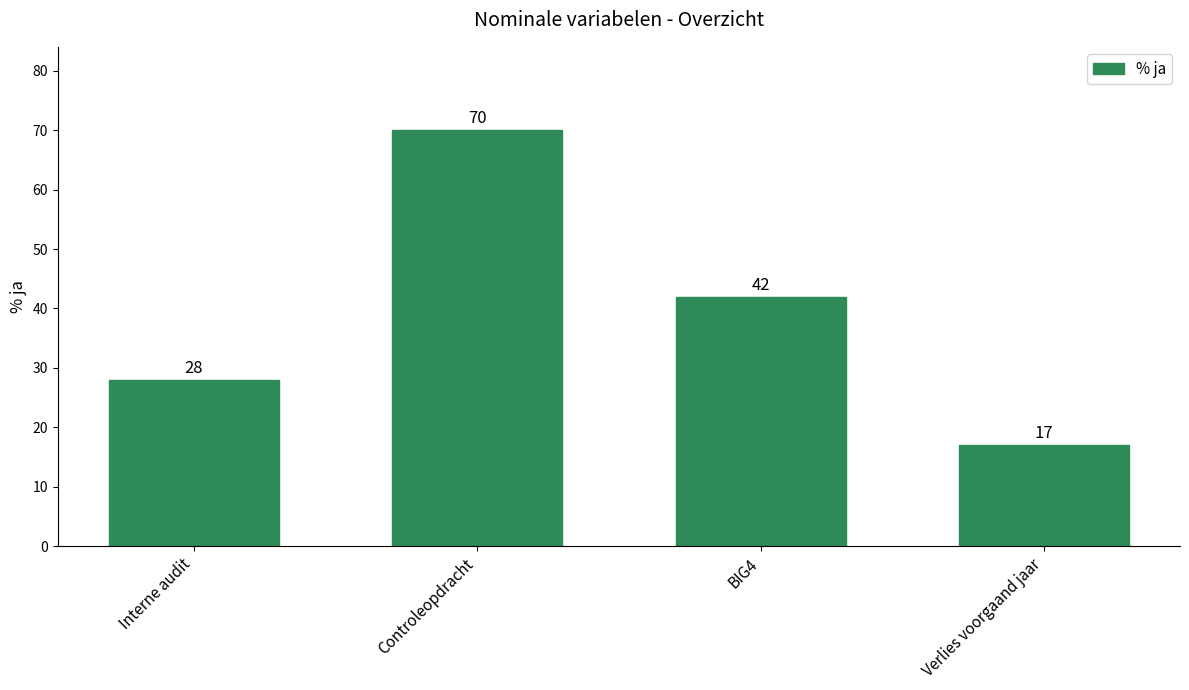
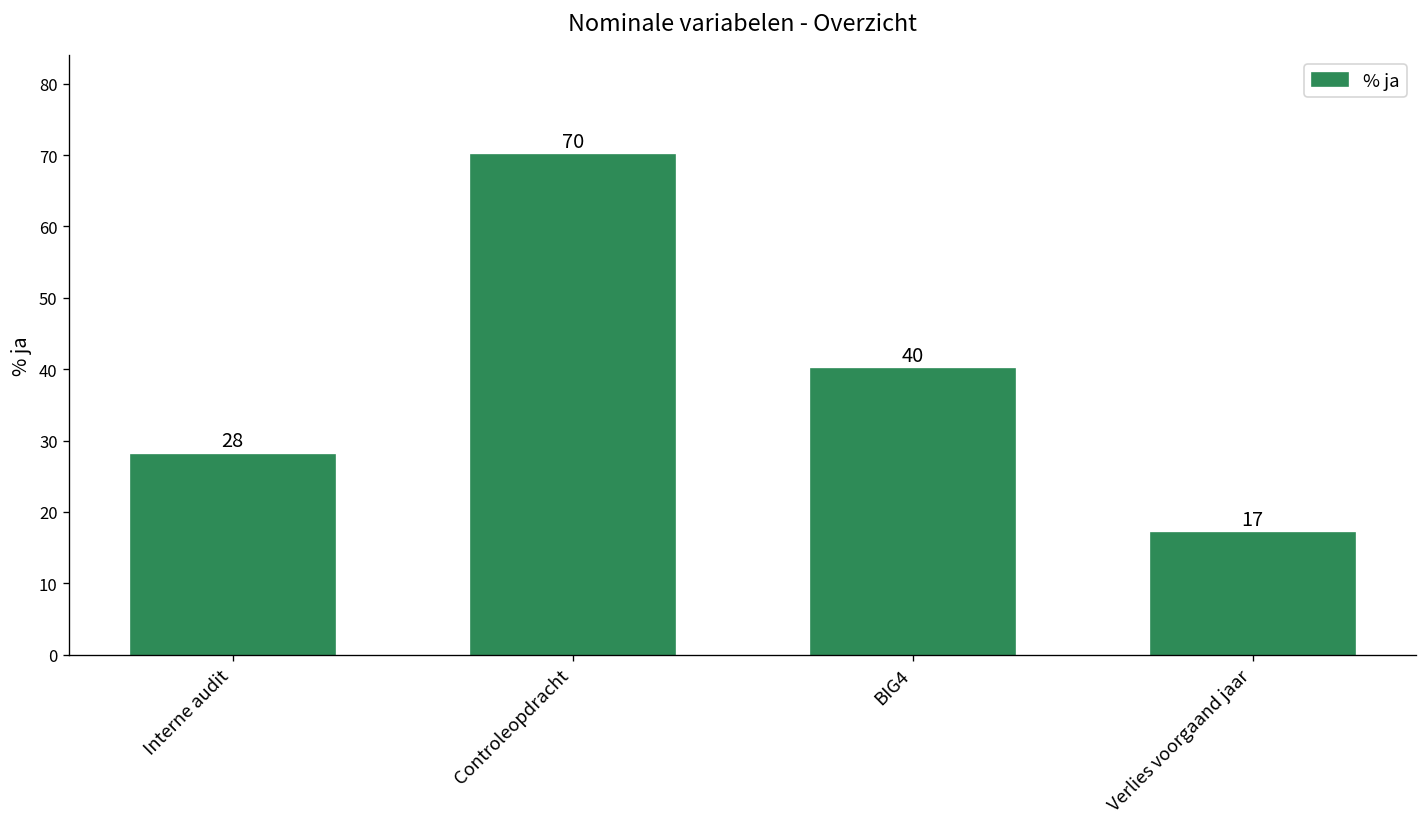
BIG4: 42 -> 40
